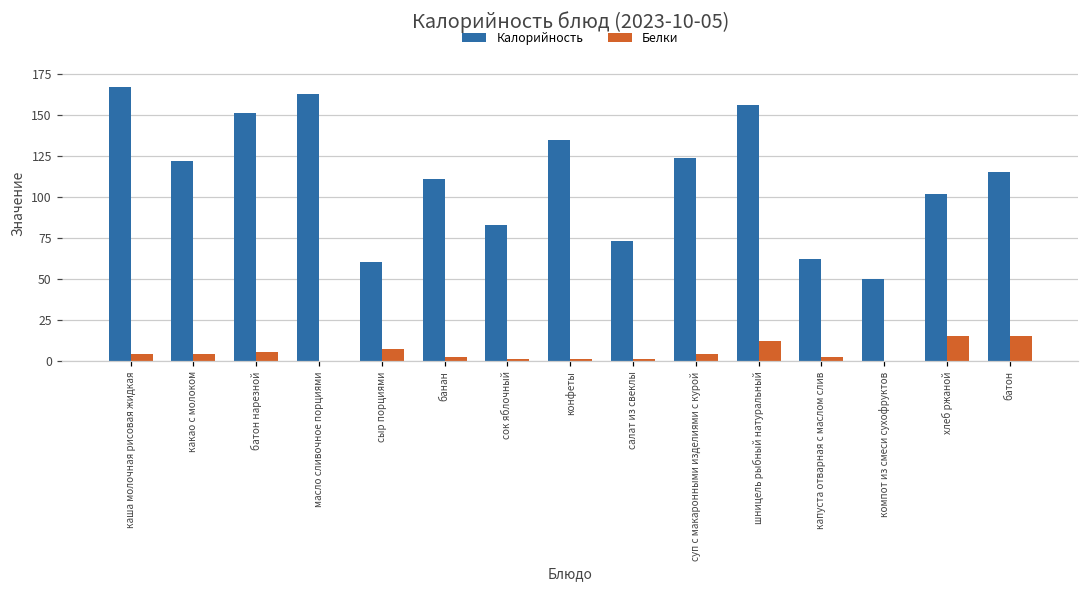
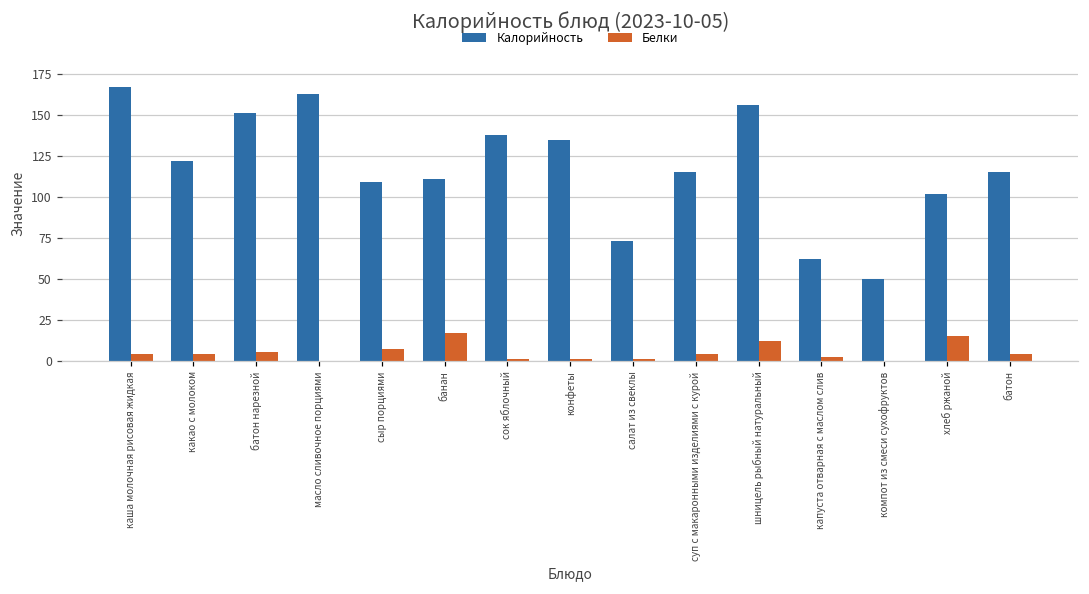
Калорийность, сыр порциями: 60 -> 109
Белки, банан: 2 -> 17
Калорийность, сок яблочный: 83 -> 138
Калорийность, суп с макаронными изделиями с курой: 124 -> 115
Белки, батон: 15 -> 4
